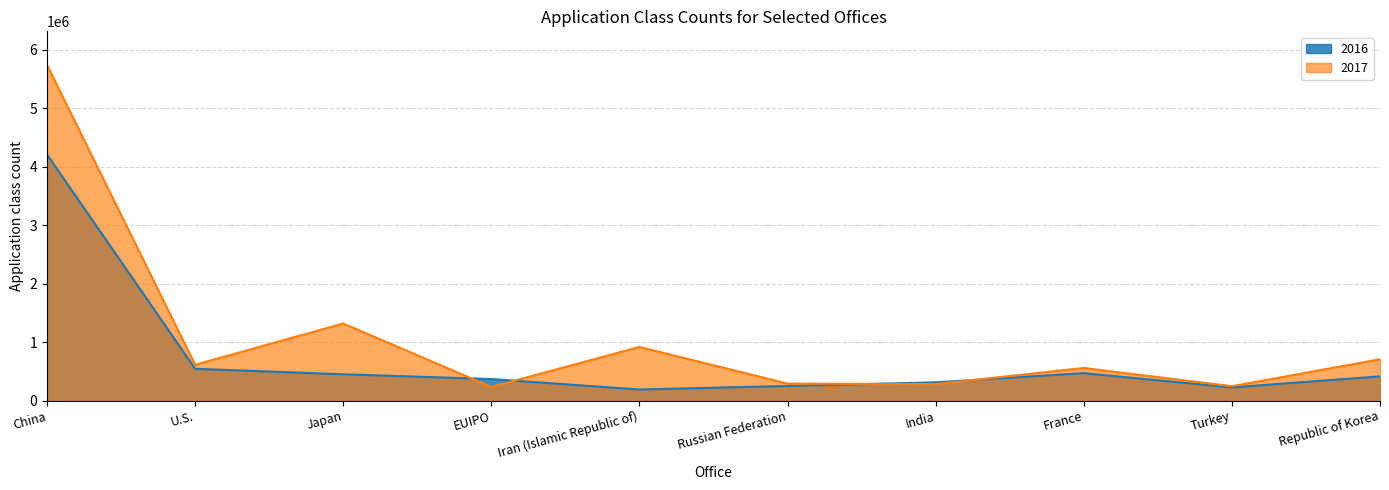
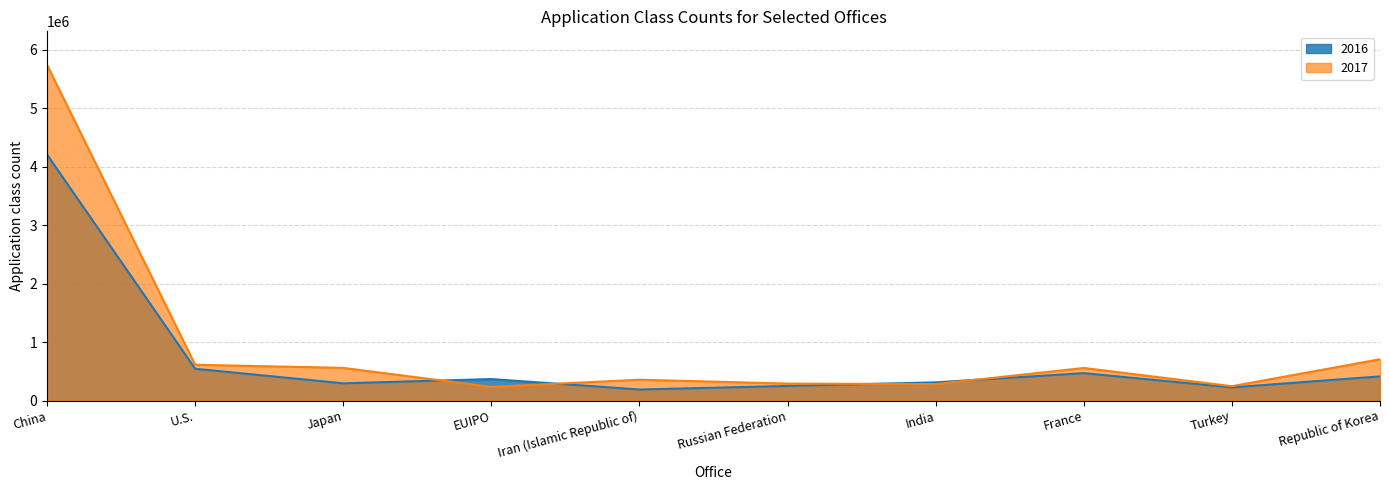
2016, Japan: 500000 -> 300000
2017, Japan: 1300000 -> 600000
2017, Iran (Islamic Republic of): 900000 -> 400000
